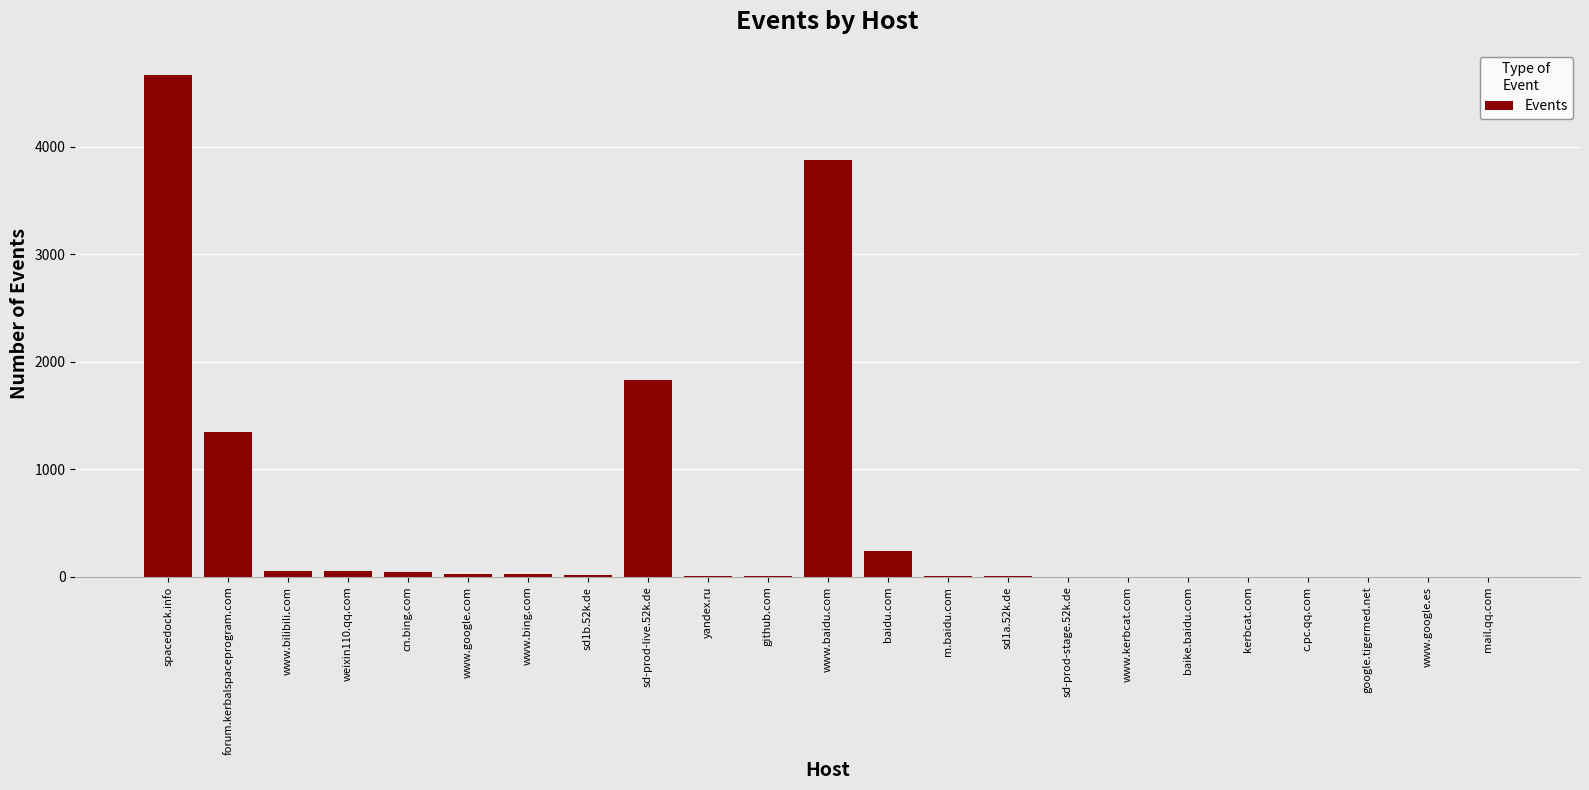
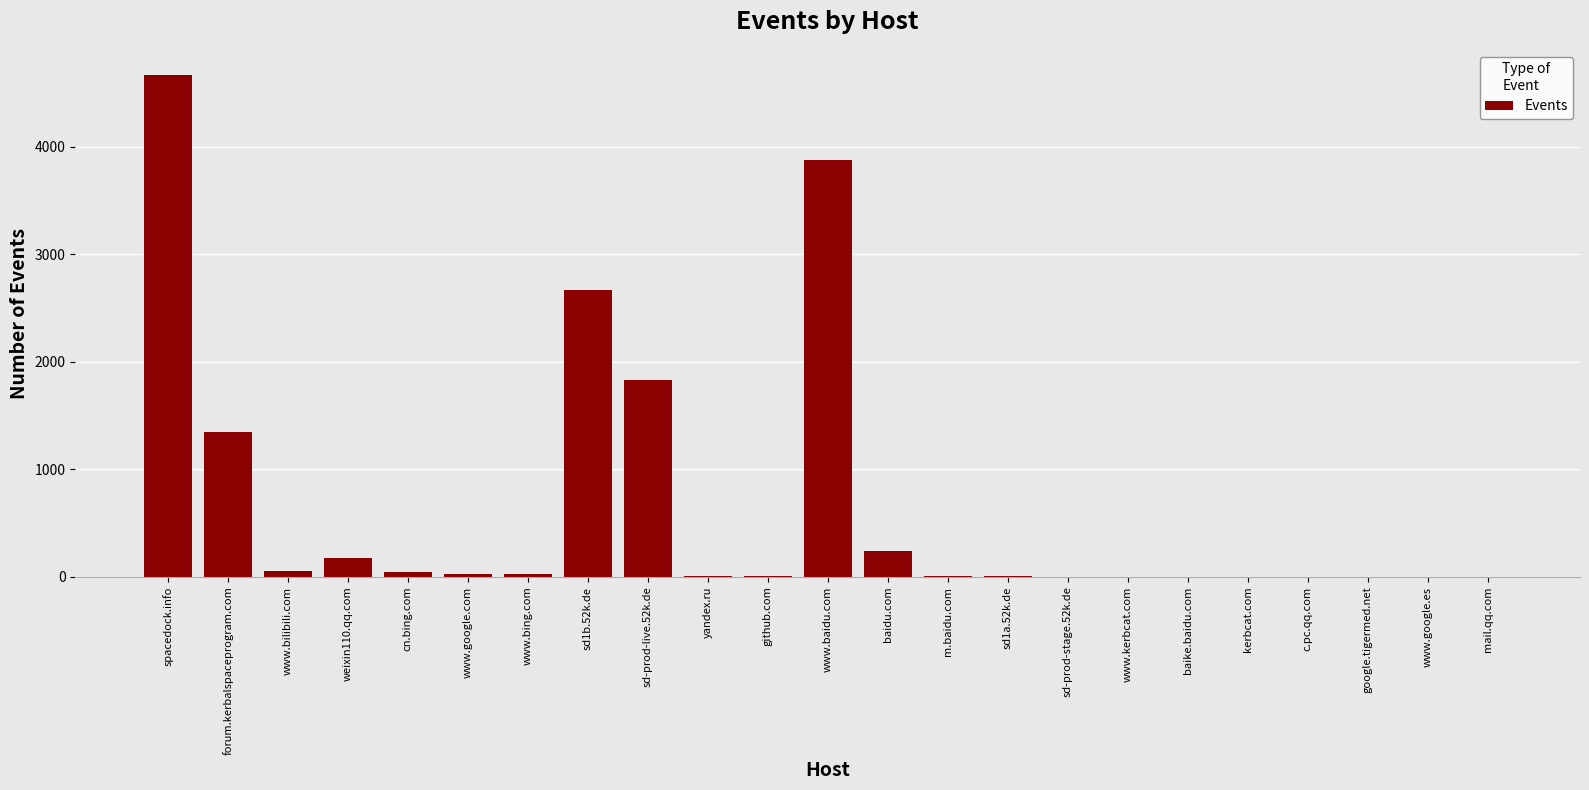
weixin110.qq.com: 50 -> 180
sd1b.52k.de: 20 -> 2660
